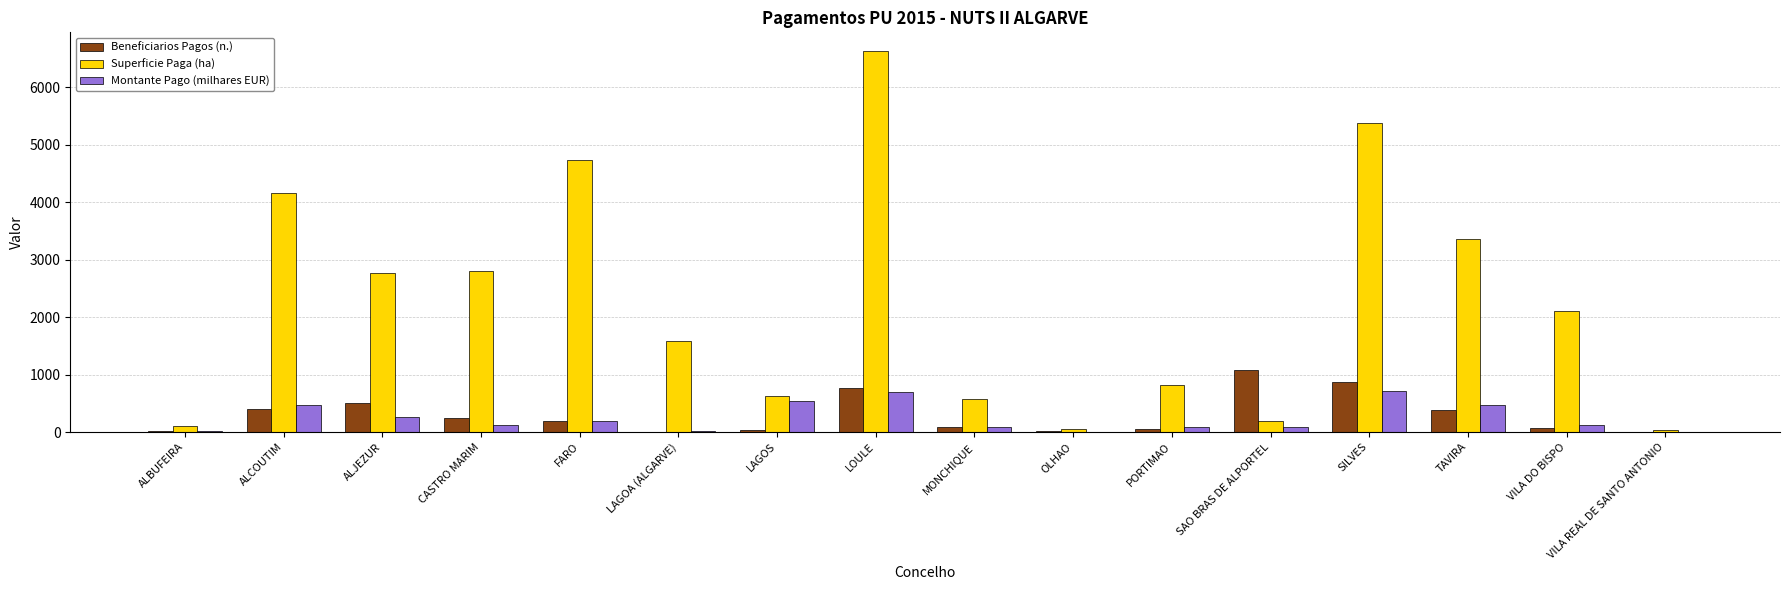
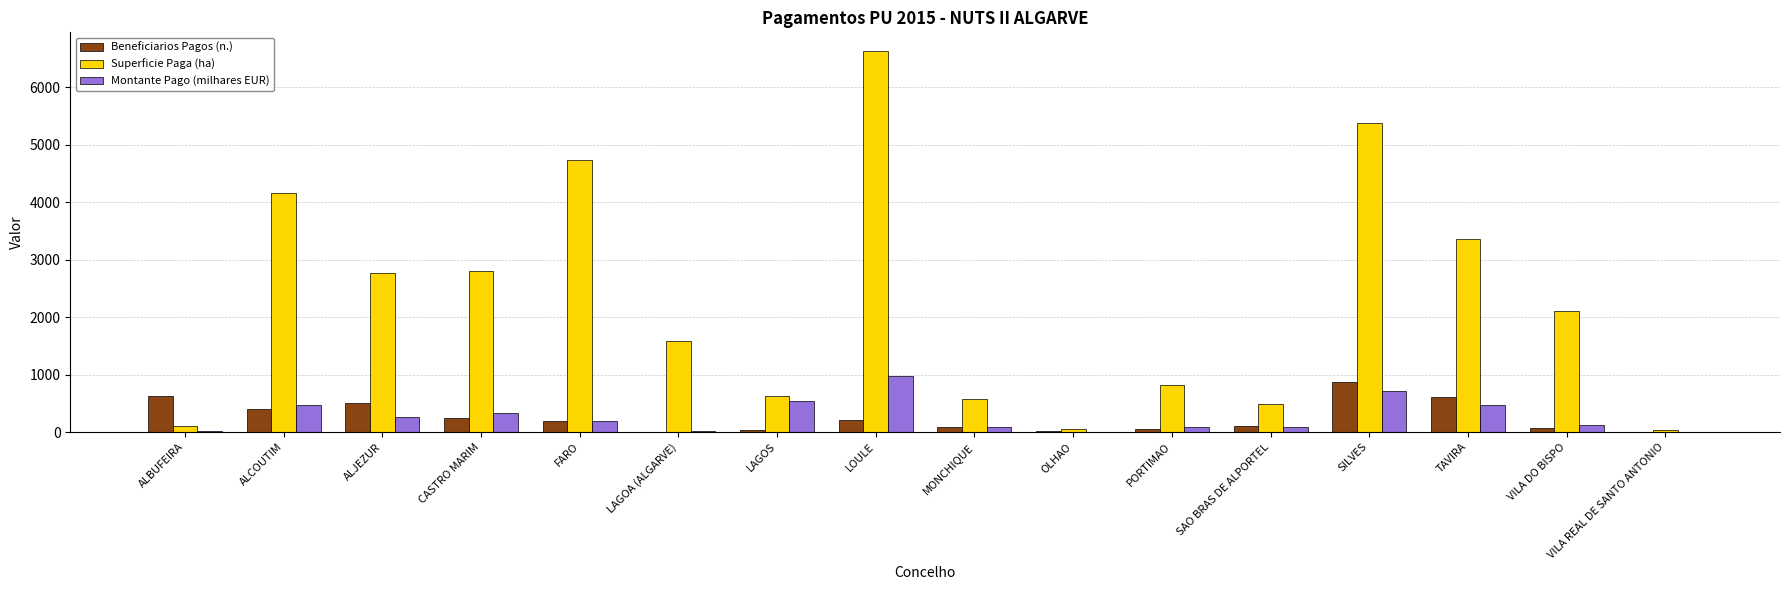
Beneficiarios Pagos (n.), ALBUFEIRA: 0 -> 600
Montante Pago (milhares EUR), CASTRO MARIM: 100 -> 300
Beneficiarios Pagos (n.), LOULE: 800 -> 200
Montante Pago (milhares EUR), LOULE: 700 -> 1000
Beneficiarios Pagos (n.), SAO BRAS DE ALPORTEL: 1100 -> 100
Superficie Paga (ha), SAO BRAS DE ALPORTEL: 200 -> 500
Beneficiarios Pagos (n.), TAVIRA: 400 -> 600
